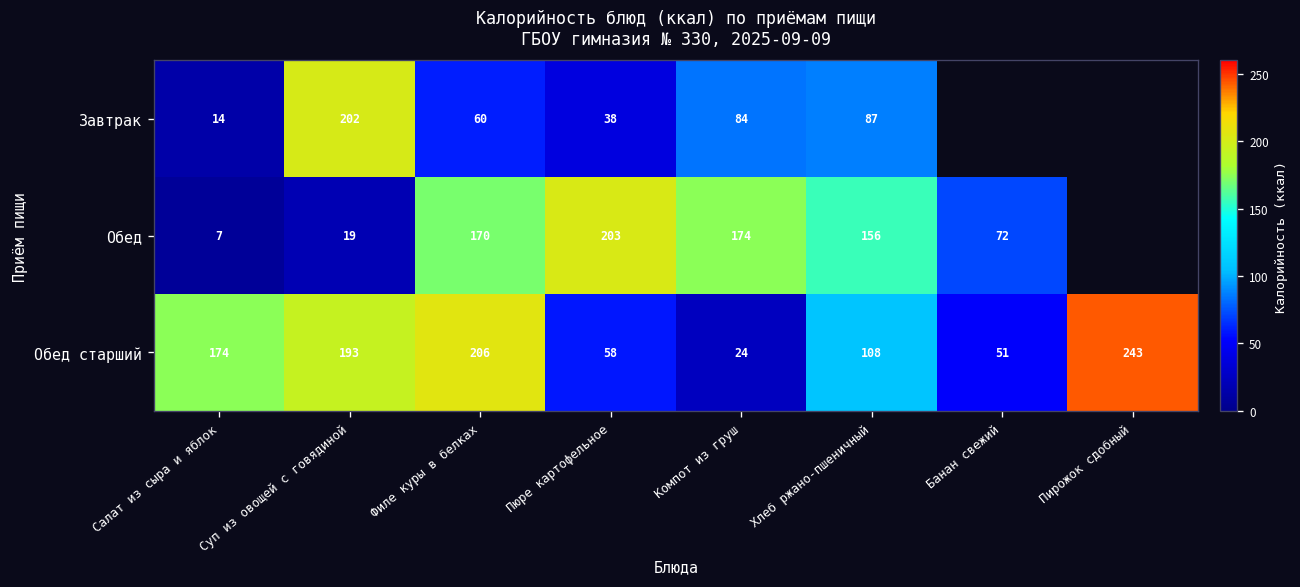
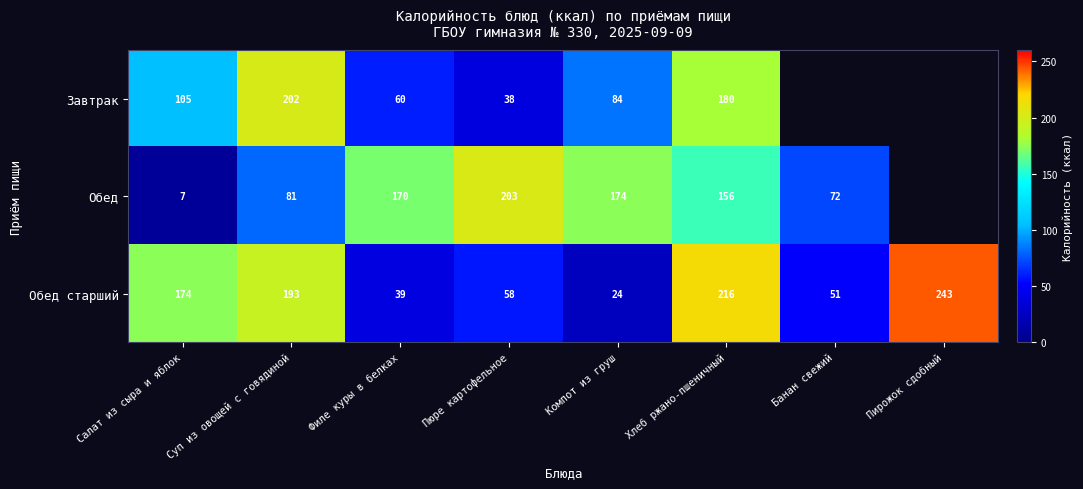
Завтрак, Салат из сыра и яблок: 14 -> 105
Завтрак, Хлеб ржано-пшеничный: 87 -> 180
Обед, Суп из овощей с говядиной: 19 -> 81
Обед старший, Филе куры в белках: 206 -> 39
Обед старший, Хлеб ржано-пшеничный: 108 -> 216
